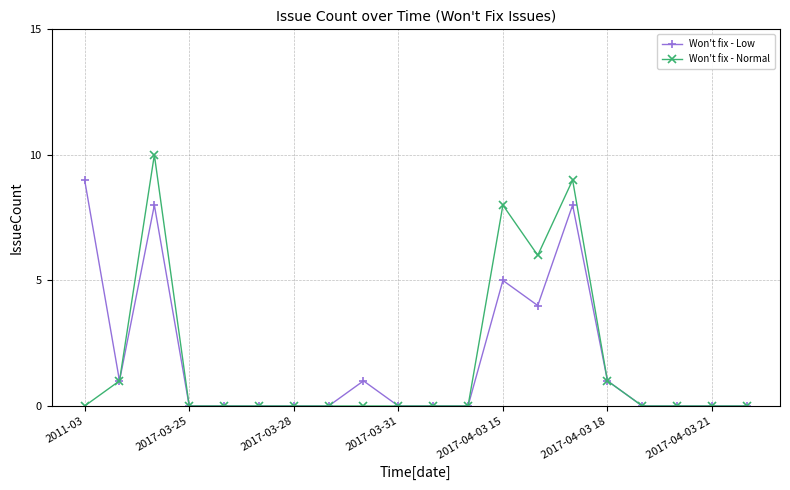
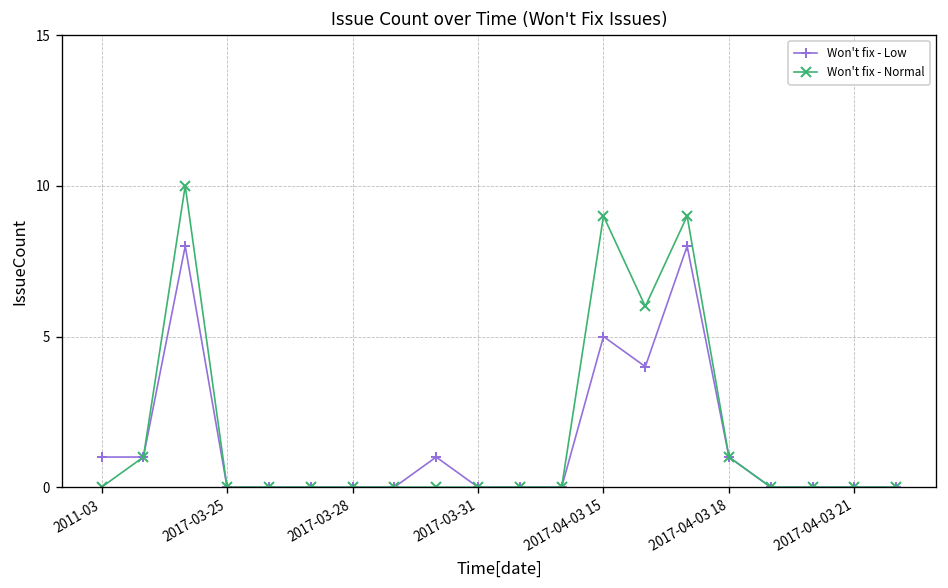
Won't fix - Low, 2011-03: 9 -> 1
Won't fix - Normal, 2017-04-03 15: 8 -> 9
